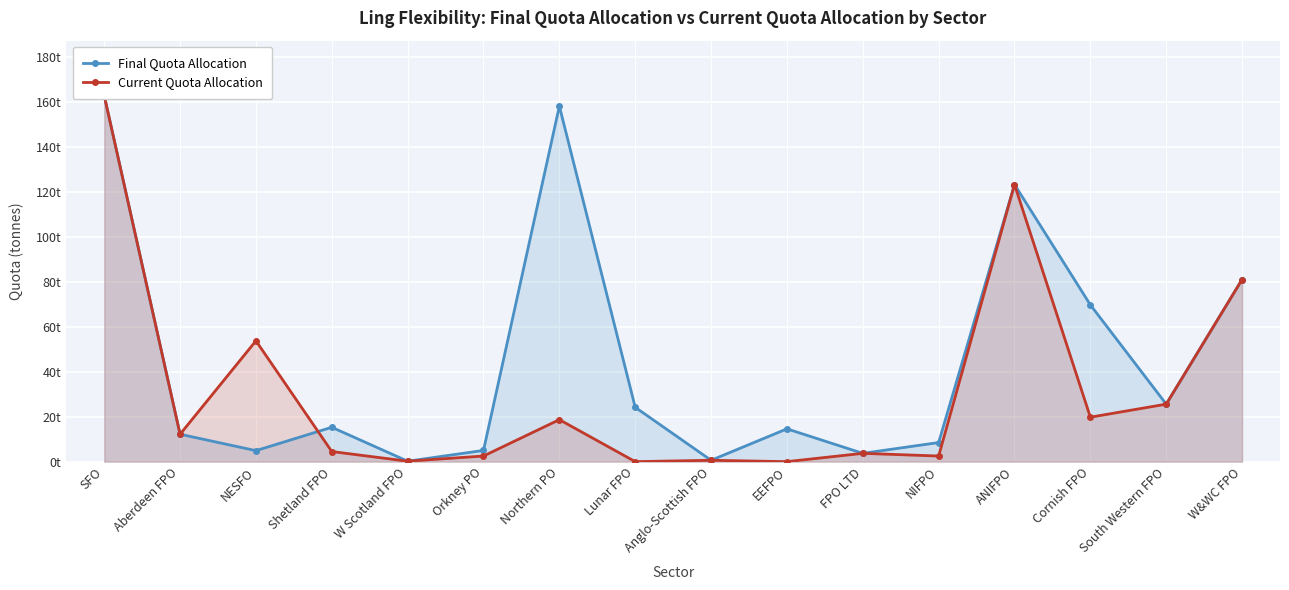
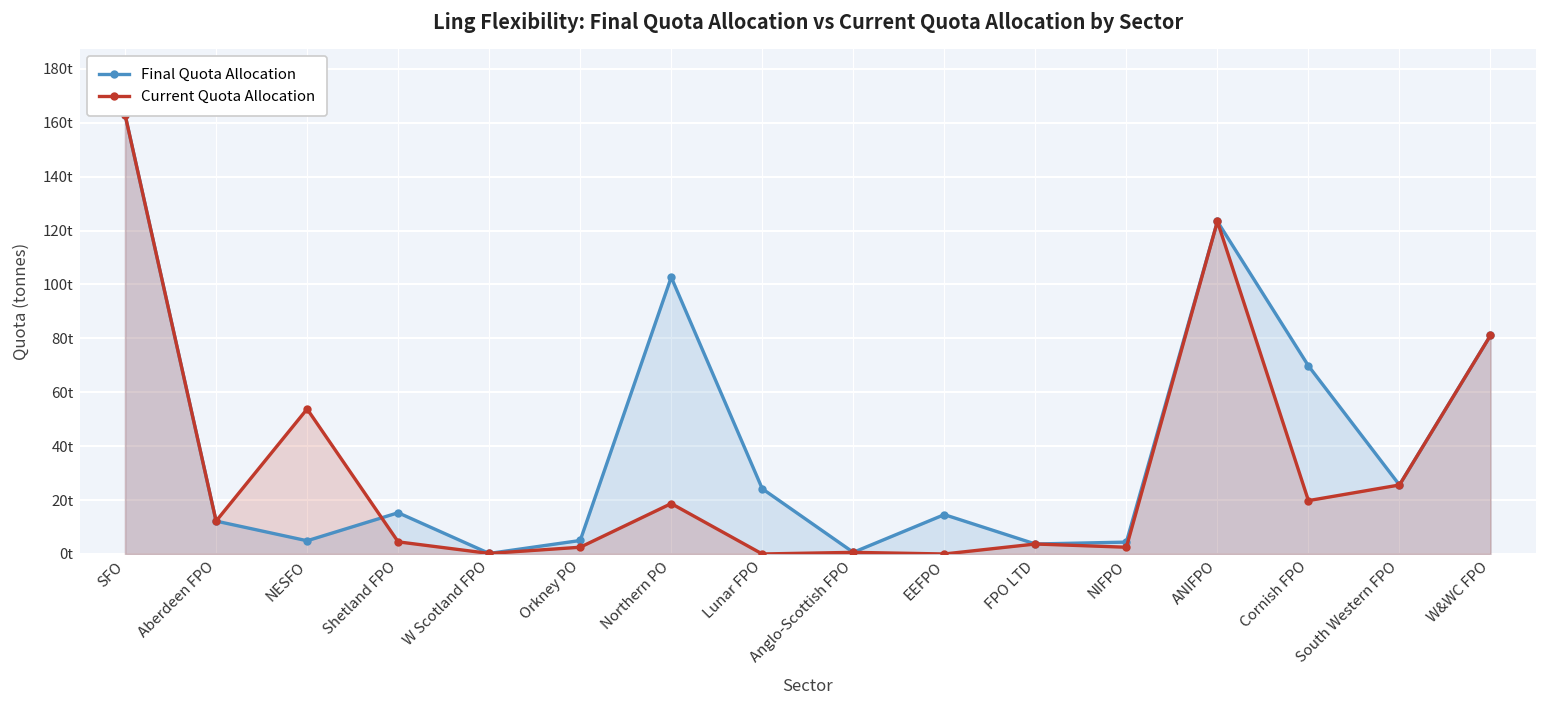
Final Quota Allocation, Northern PO: 158t -> 103t
Final Quota Allocation, NIFPO: 9t -> 4t
